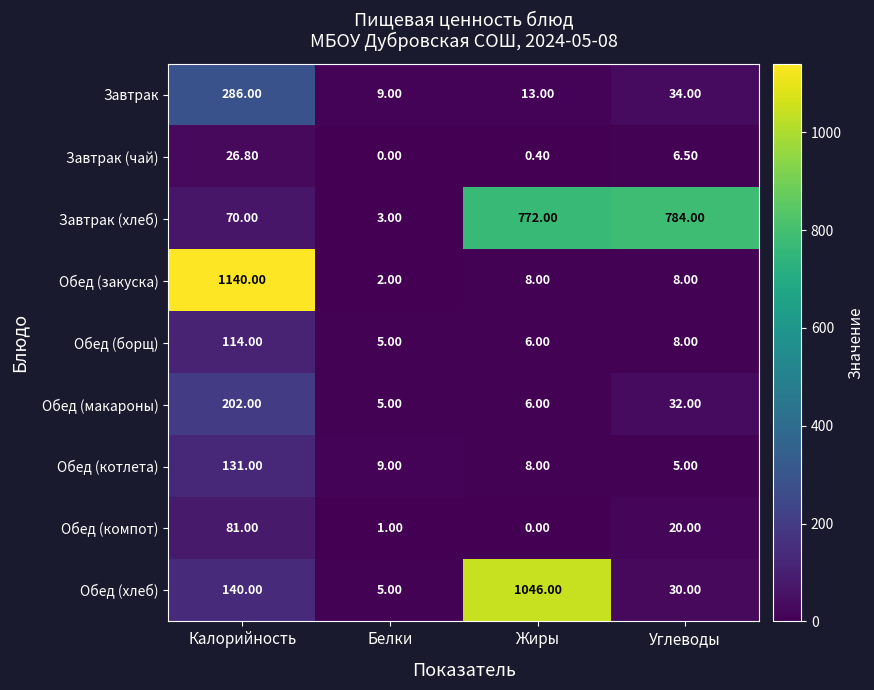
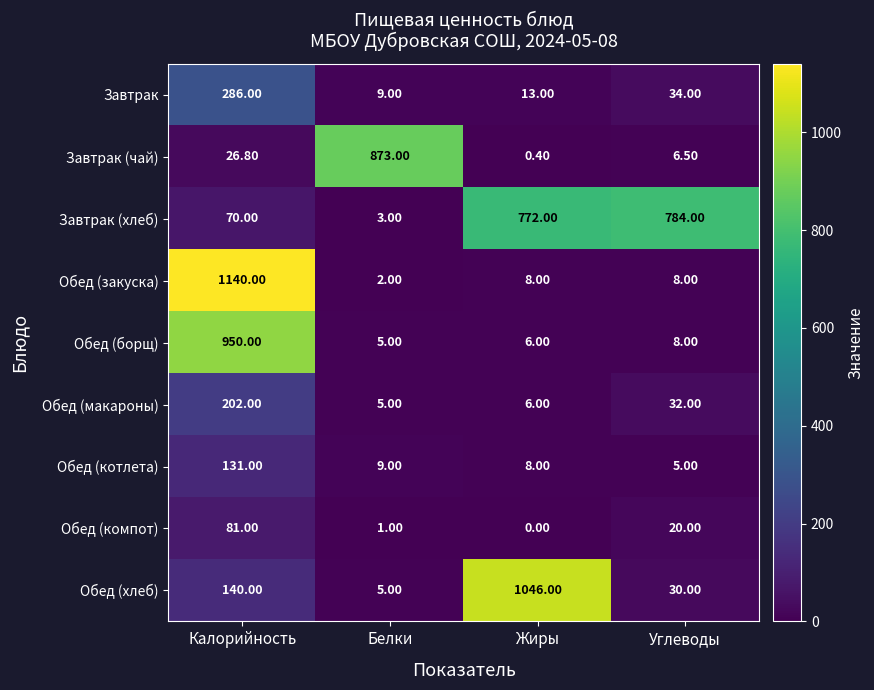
Завтрак (чай), Белки: 0.00 -> 873.00
Обед (борщ), Калорийность: 114.00 -> 950.00
